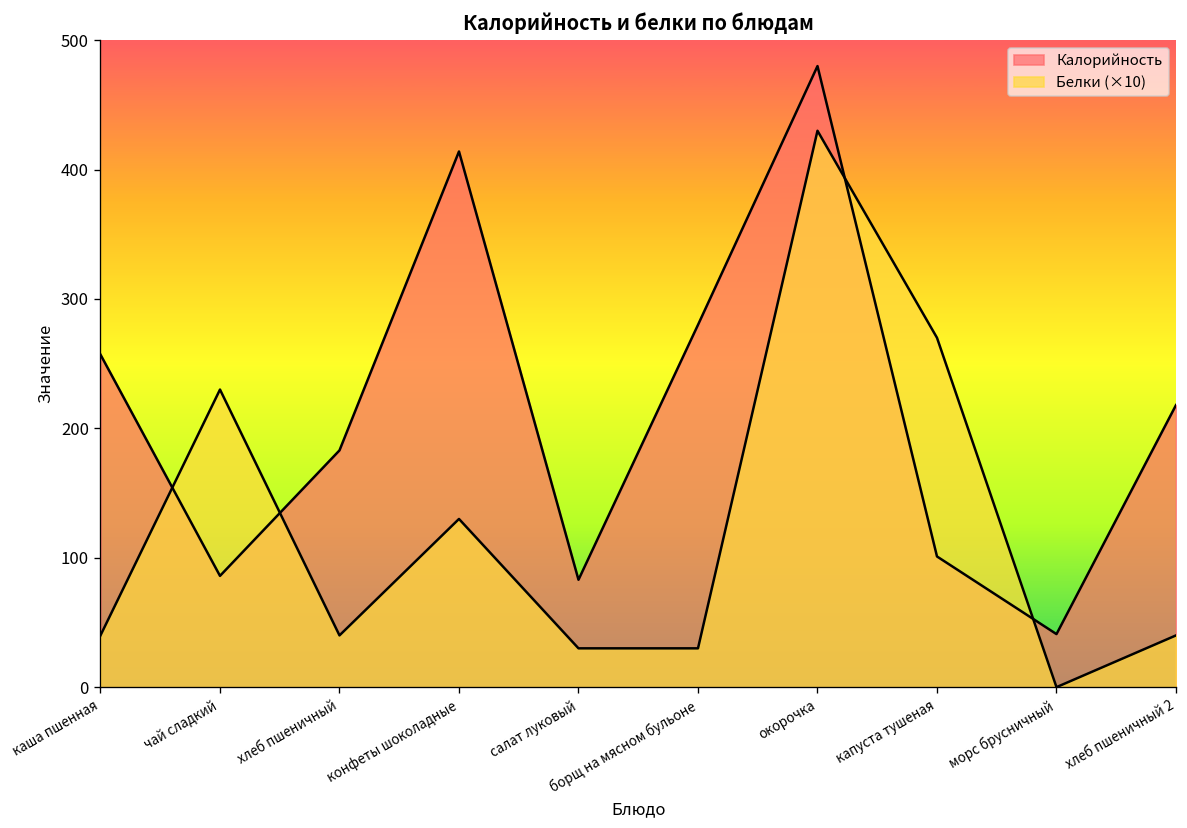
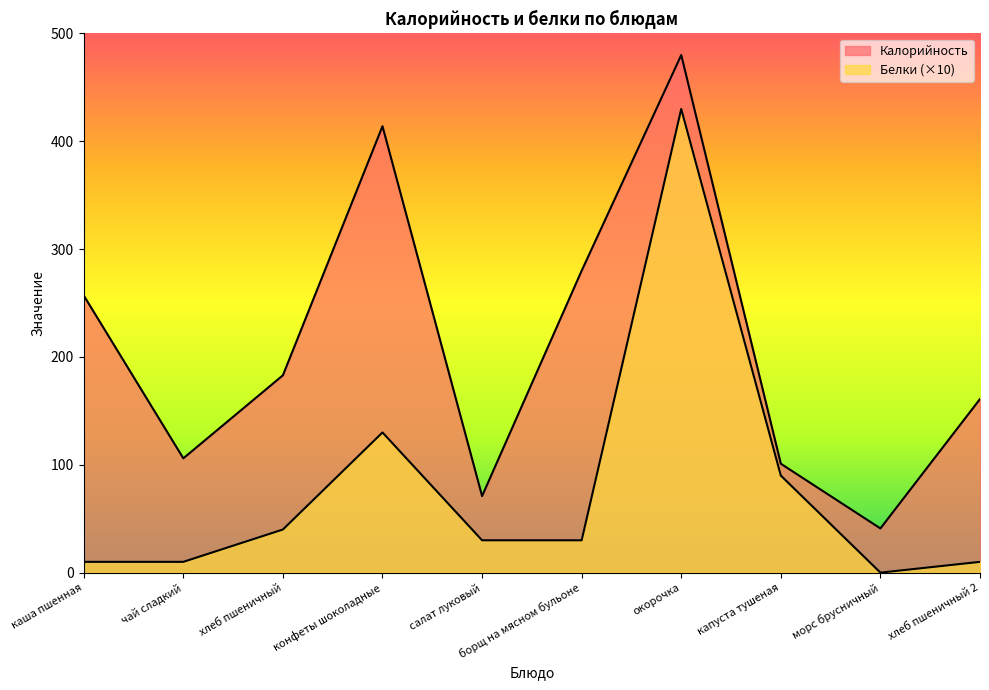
Белки (×10), каша пшенная: 40 -> 10
Калорийность, чай сладкий: 86 -> 106
Белки (×10), чай сладкий: 230 -> 10
Калорийность, салат луковый: 83 -> 71
Белки (×10), капуста тушеная: 270 -> 90
Калорийность, хлеб пшеничный 2: 218 -> 161
Белки (×10), хлеб пшеничный 2: 40 -> 10
